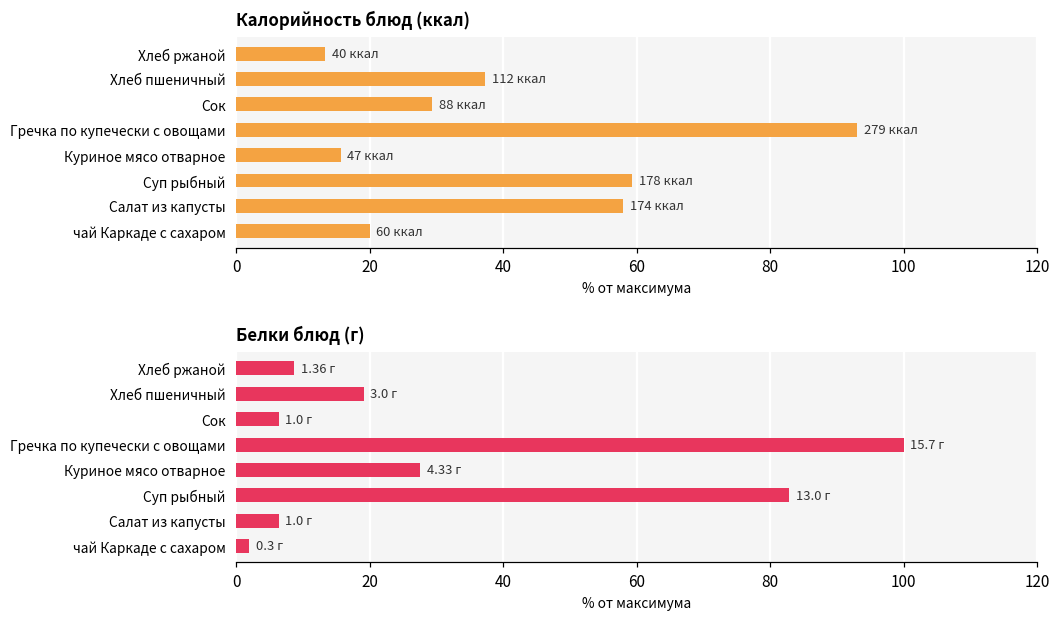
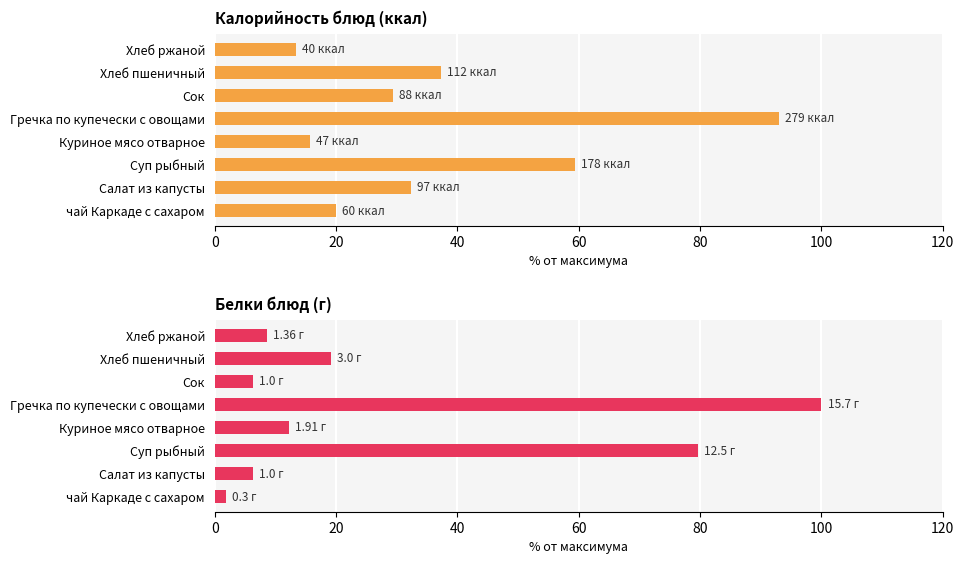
Калорийность блюд (ккал), Салат из капусты: 174 -> 97
Белки блюд (г), Куриное мясо отварное: 4.33 -> 1.91
Белки блюд (г), Суп рыбный: 13.0 -> 12.5
